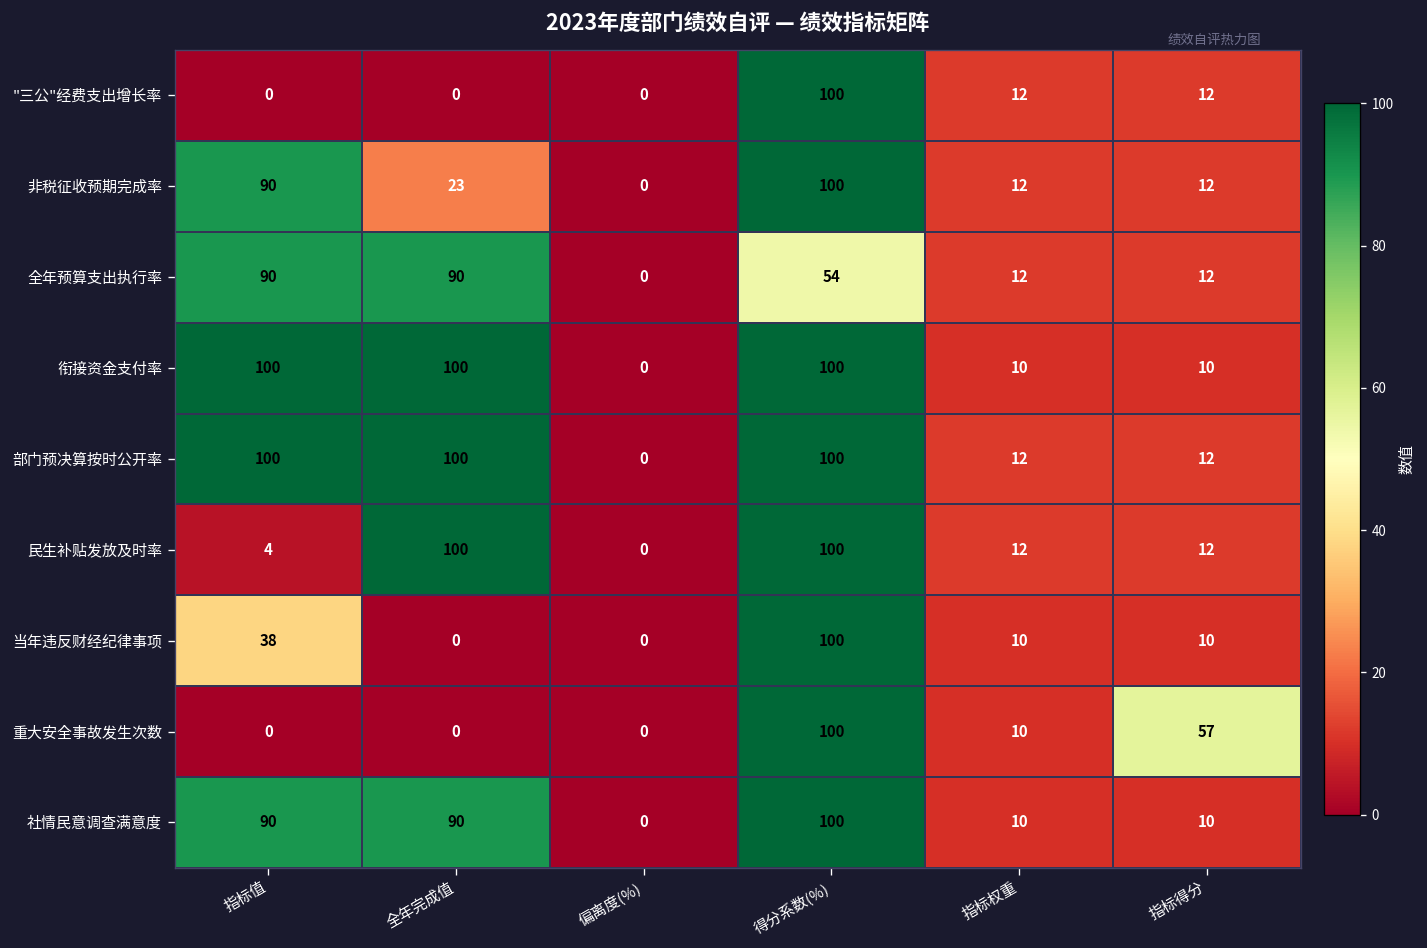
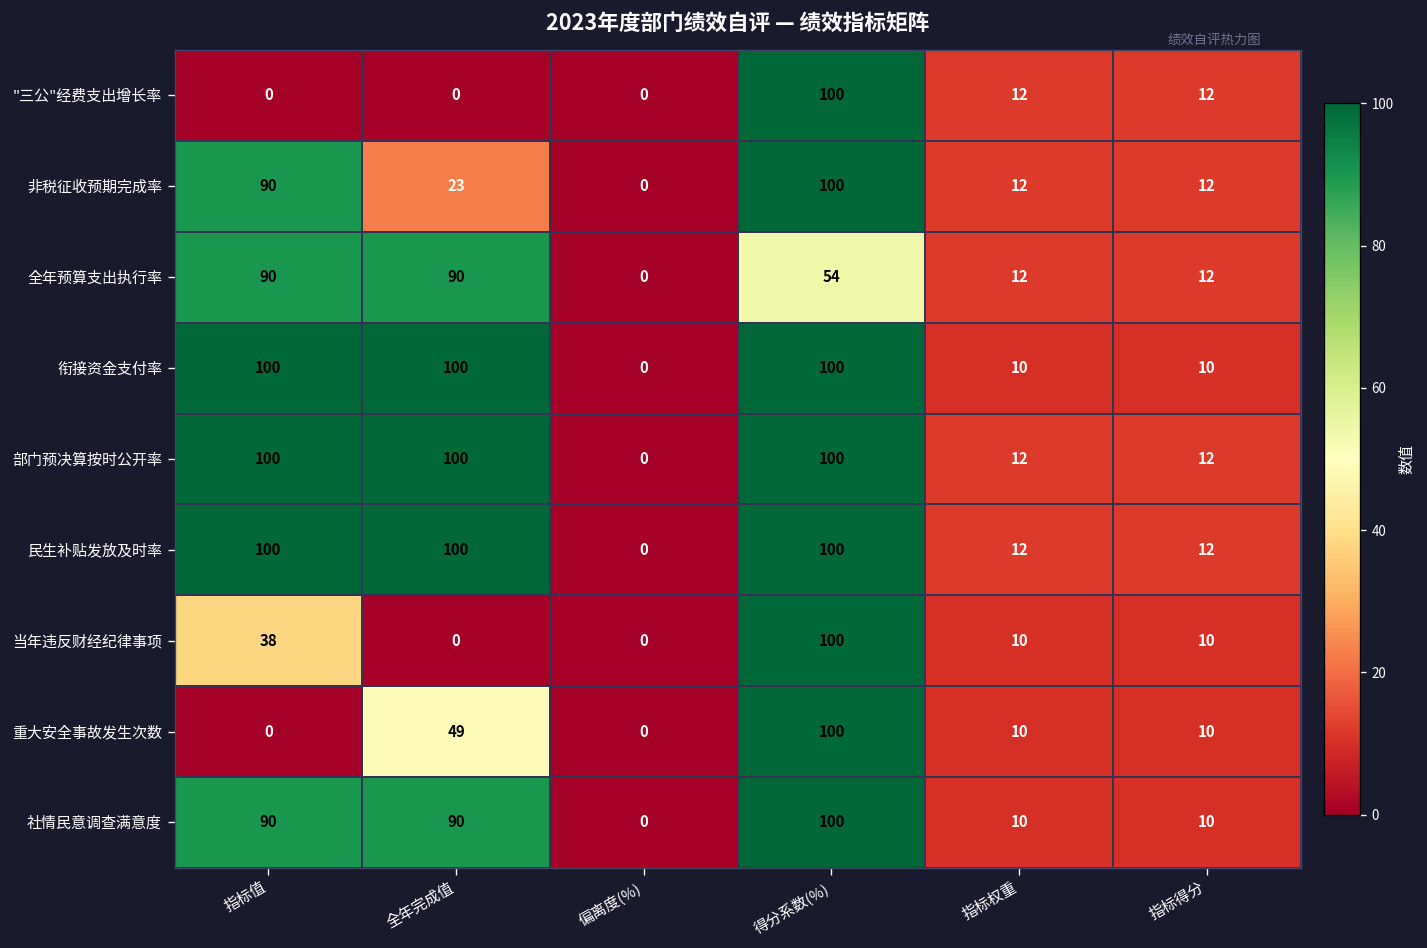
民生补贴发放及时率, 指标值: 4 -> 100
重大安全事故发生次数, 全年完成值: 0 -> 49
重大安全事故发生次数, 指标得分: 57 -> 10
